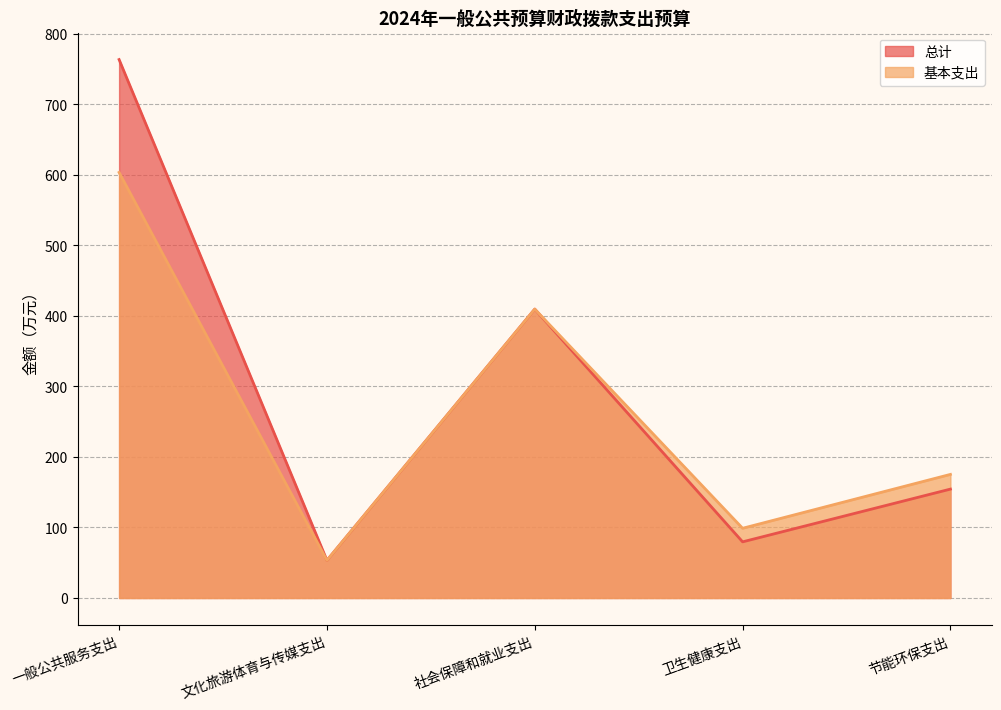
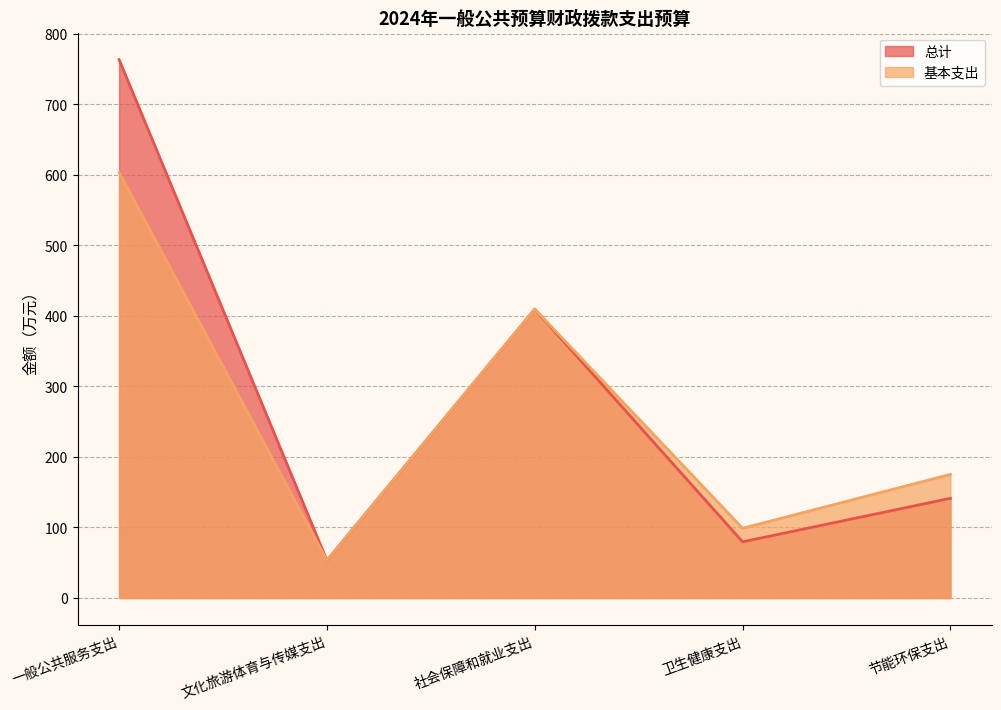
总计, 节能环保支出: 150 -> 140
